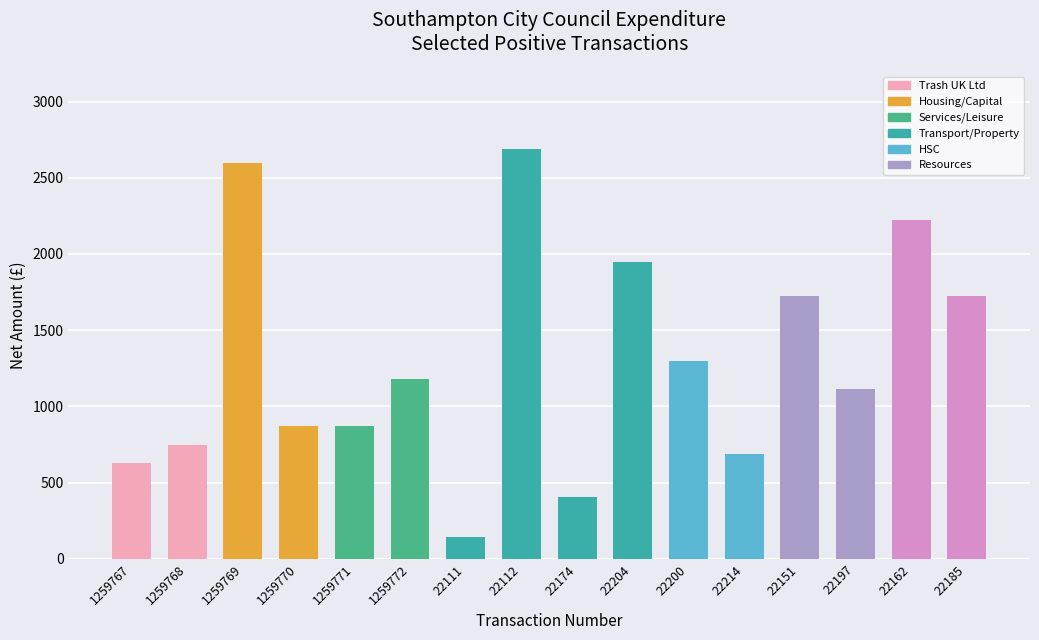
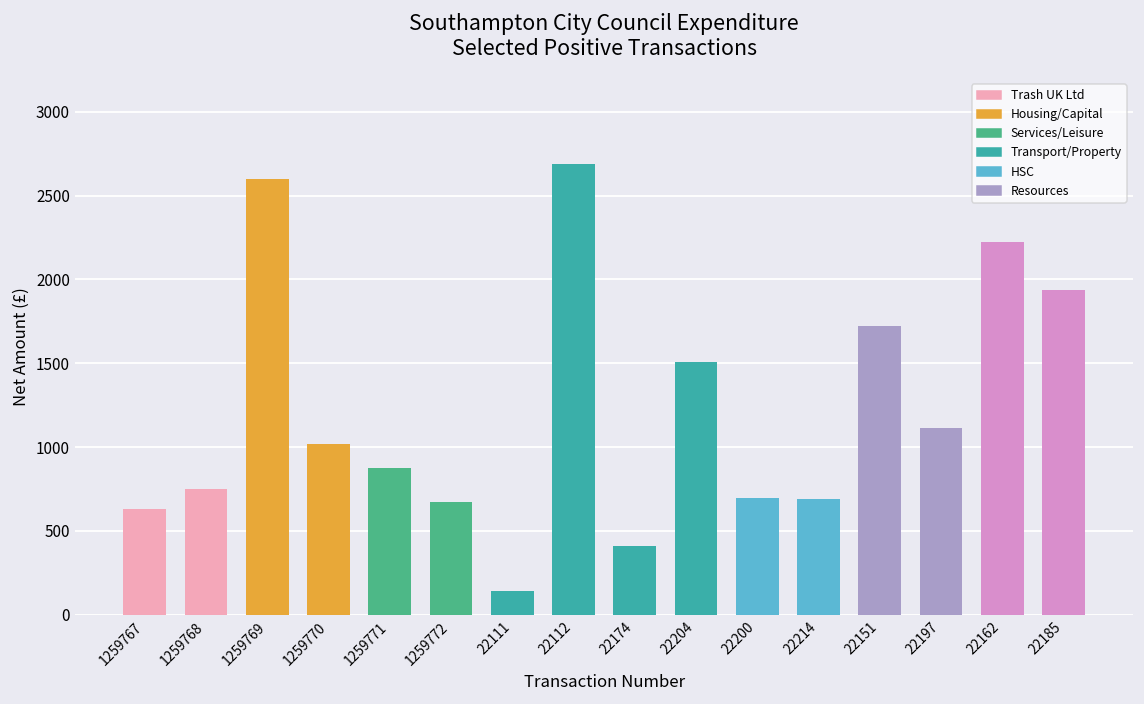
1259770: 880 -> 1020
1259772: 1180 -> 680
22204: 1950 -> 1510
22200: 1300 -> 700
22185: 1720 -> 1940
